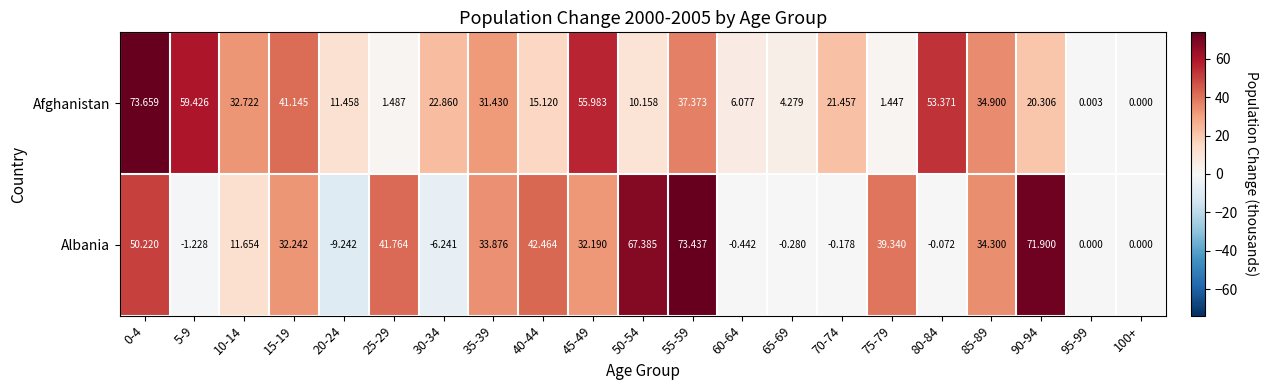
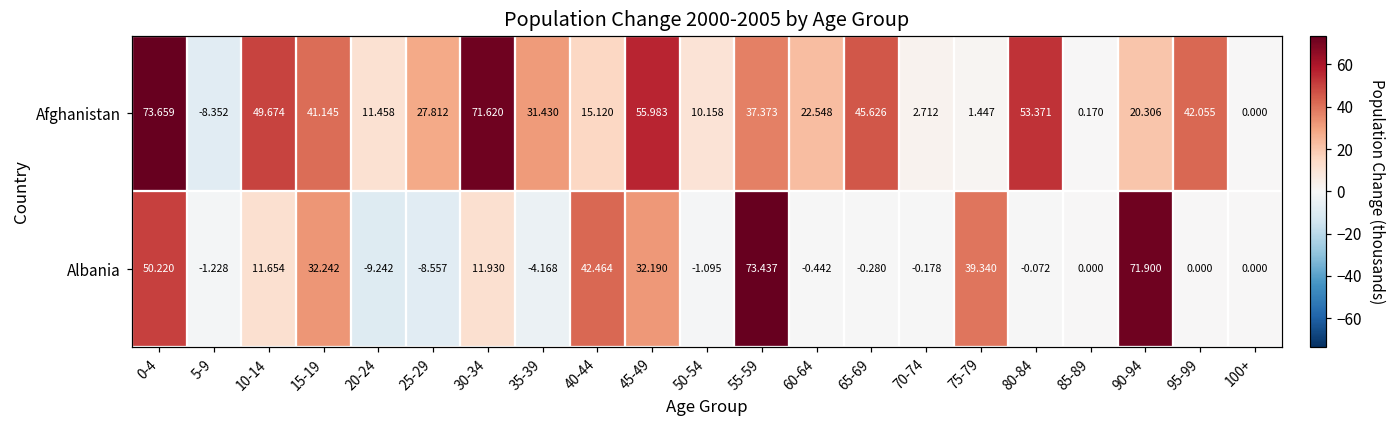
Afghanistan, 5-9: 59.426 -> -8.352
Afghanistan, 10-14: 32.722 -> 49.674
Afghanistan, 25-29: 1.487 -> 27.812
Afghanistan, 30-34: 22.860 -> 71.620
Afghanistan, 60-64: 6.077 -> 22.548
Afghanistan, 65-69: 4.279 -> 45.626
Afghanistan, 70-74: 21.457 -> 2.712
Afghanistan, 85-89: 34.900 -> 0.170
Afghanistan, 95-99: 0.003 -> 42.055
Albania, 25-29: 41.764 -> -8.557
Albania, 30-34: -6.241 -> 11.930
Albania, 35-39: 33.876 -> -4.168
Albania, 50-54: 67.385 -> -1.095
Albania, 85-89: 34.300 -> 0.000
